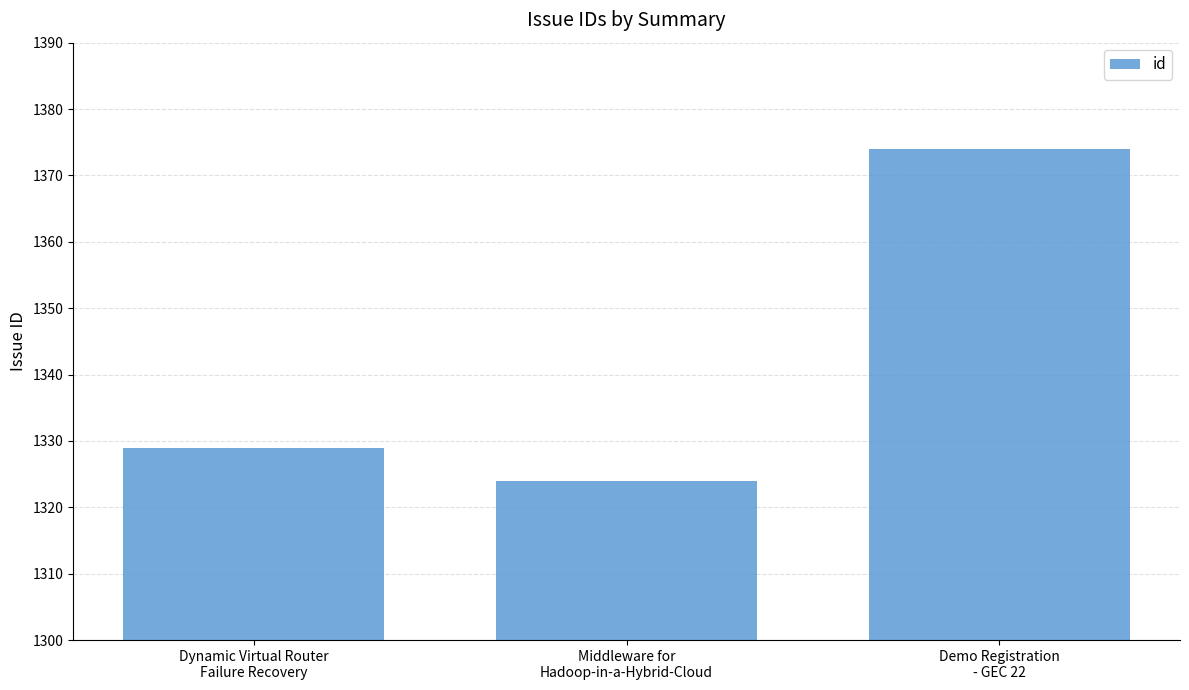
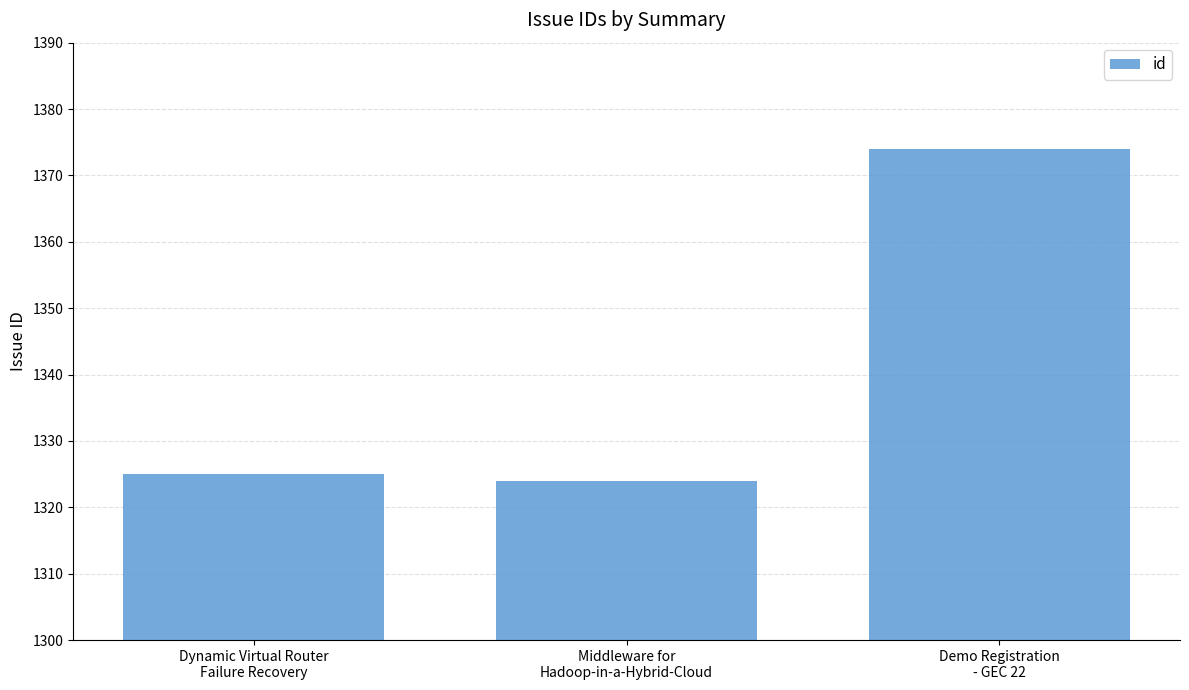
Dynamic Virtual Router Failure Recovery: 1329 -> 1325
